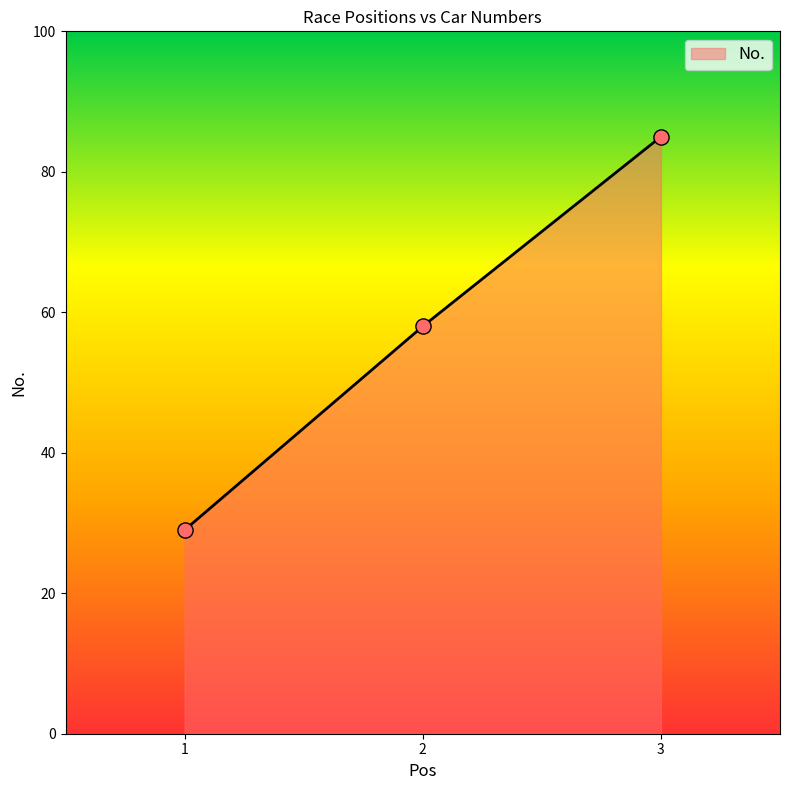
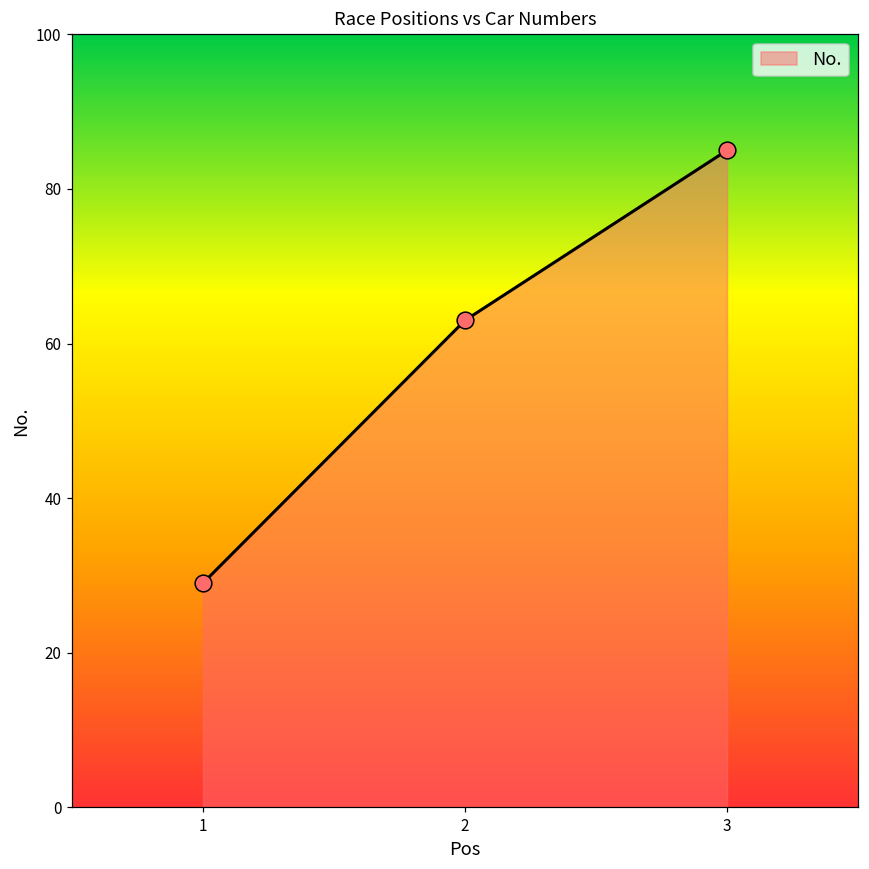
2: 58 -> 63
